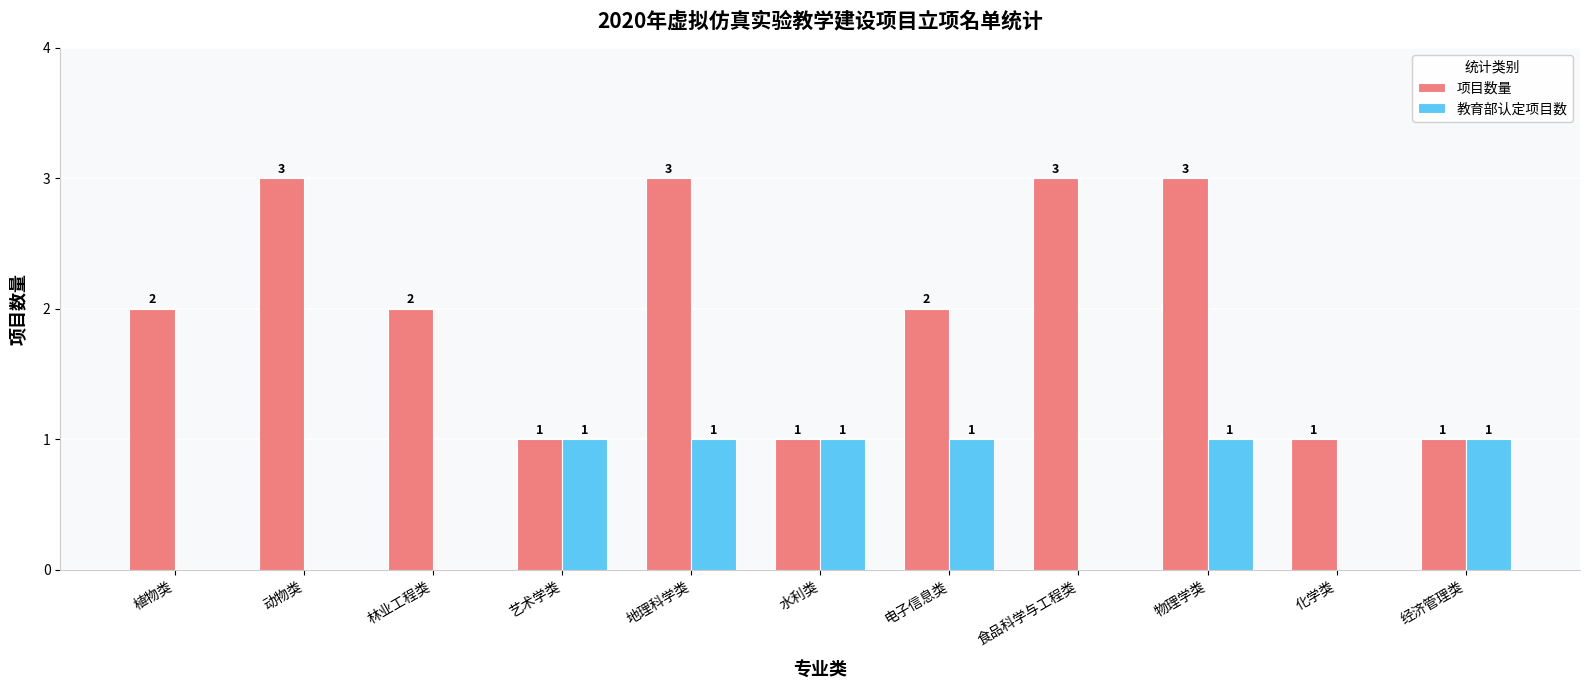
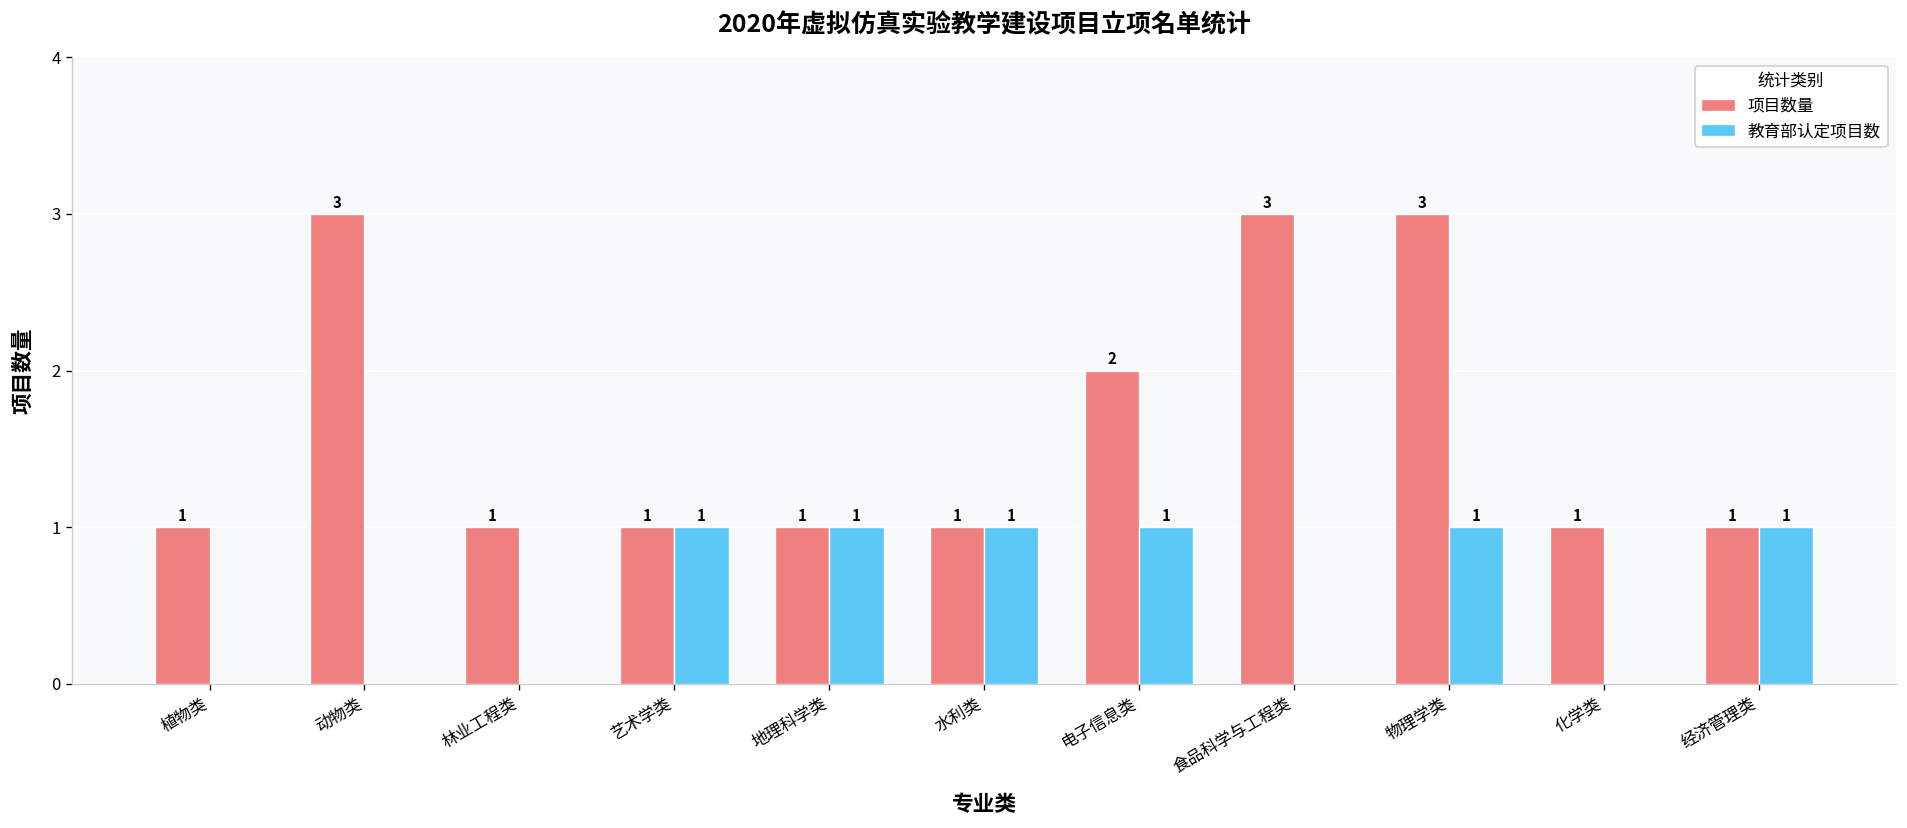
项目数量, 植物类: 2 -> 1
项目数量, 林业工程类: 2 -> 1
项目数量, 地理科学类: 3 -> 1
